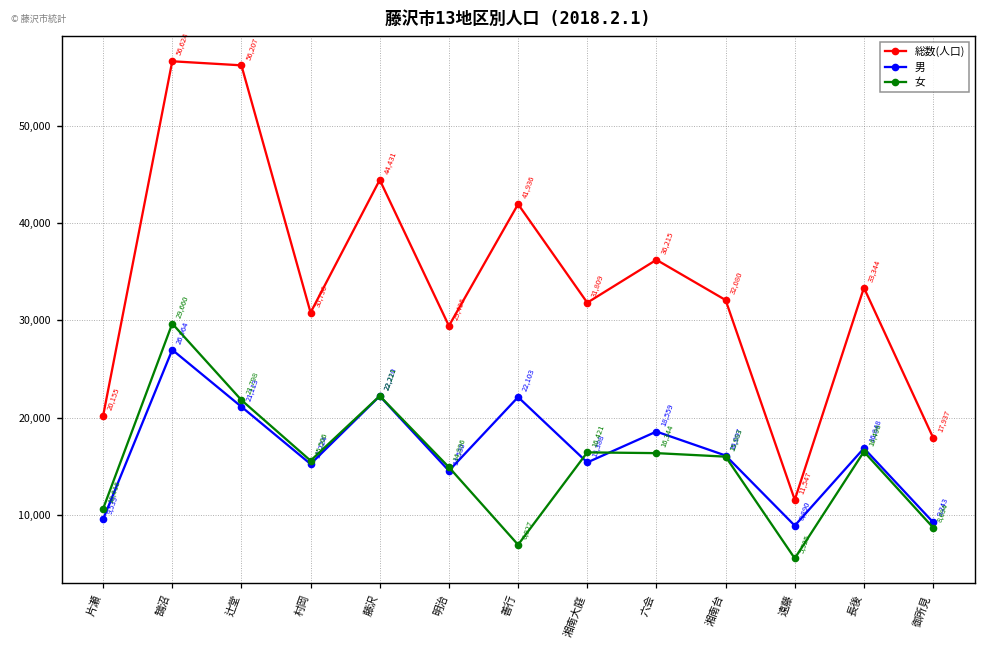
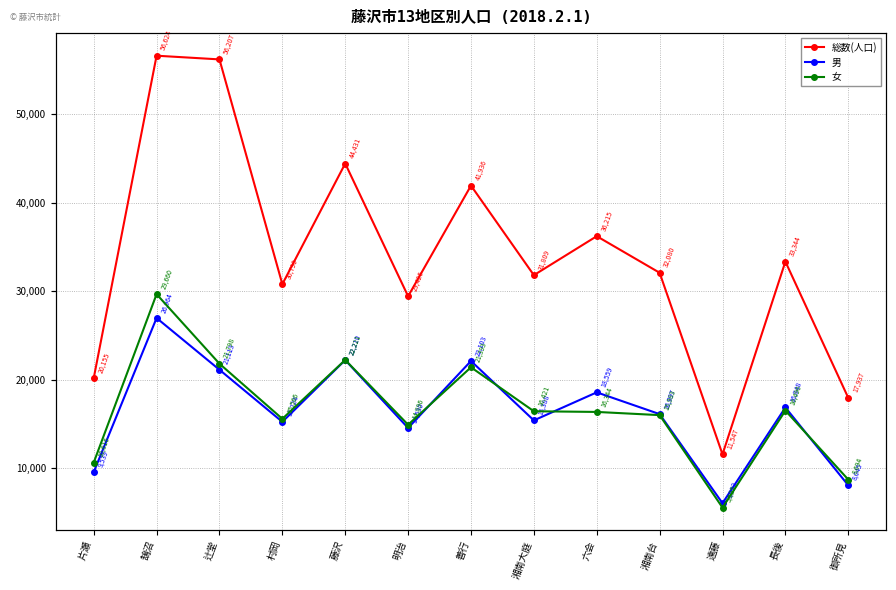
女, 善行: 6,927 -> 21,393
男, 遠藤: 8,890 -> 6,022
男, 御所見: 9,243 -> 8,045
